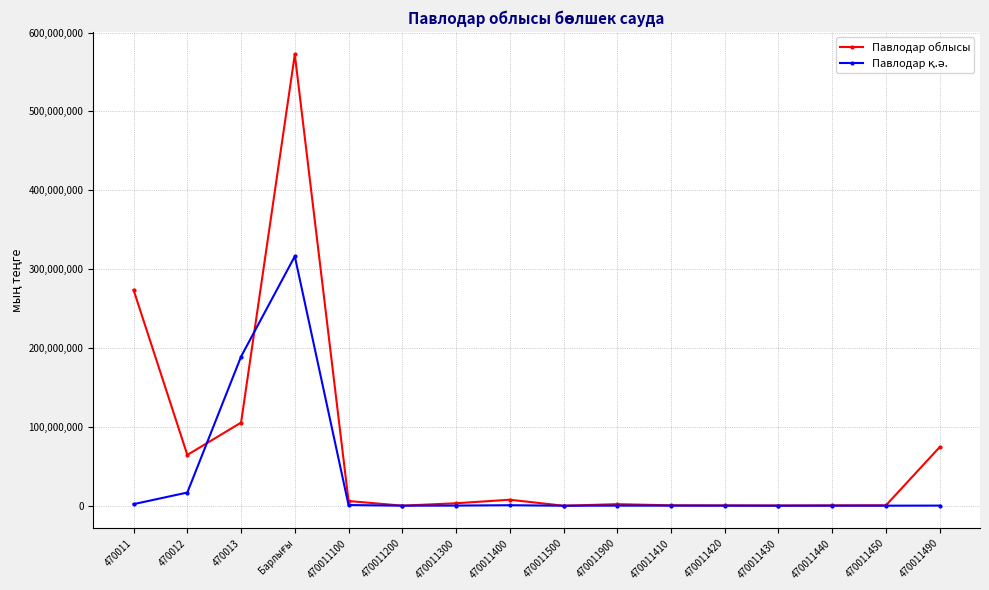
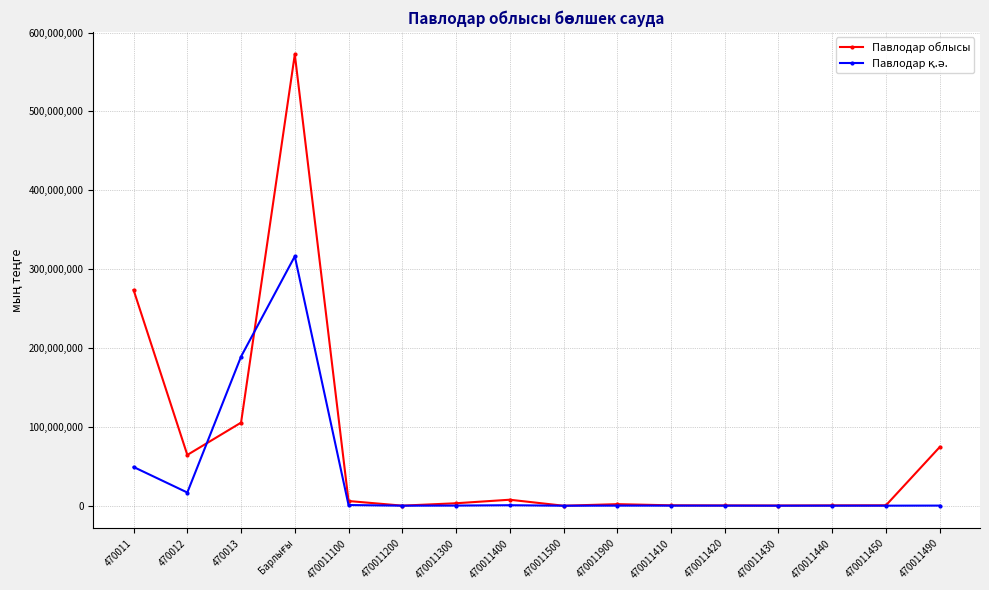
Павлодар қ.ә., 470011: 0 -> 50,000,000
